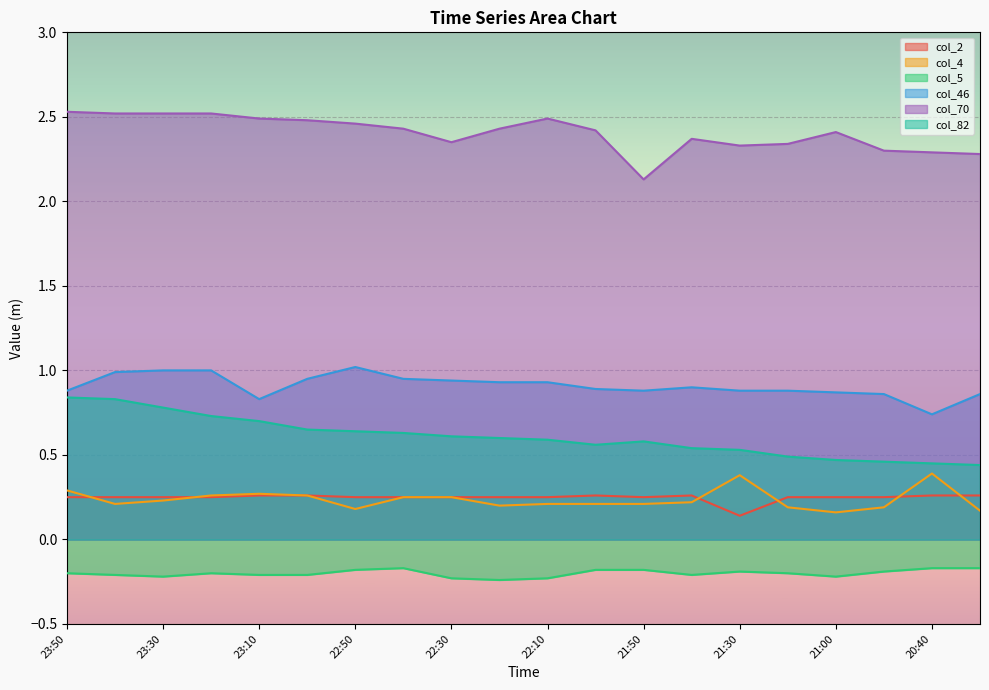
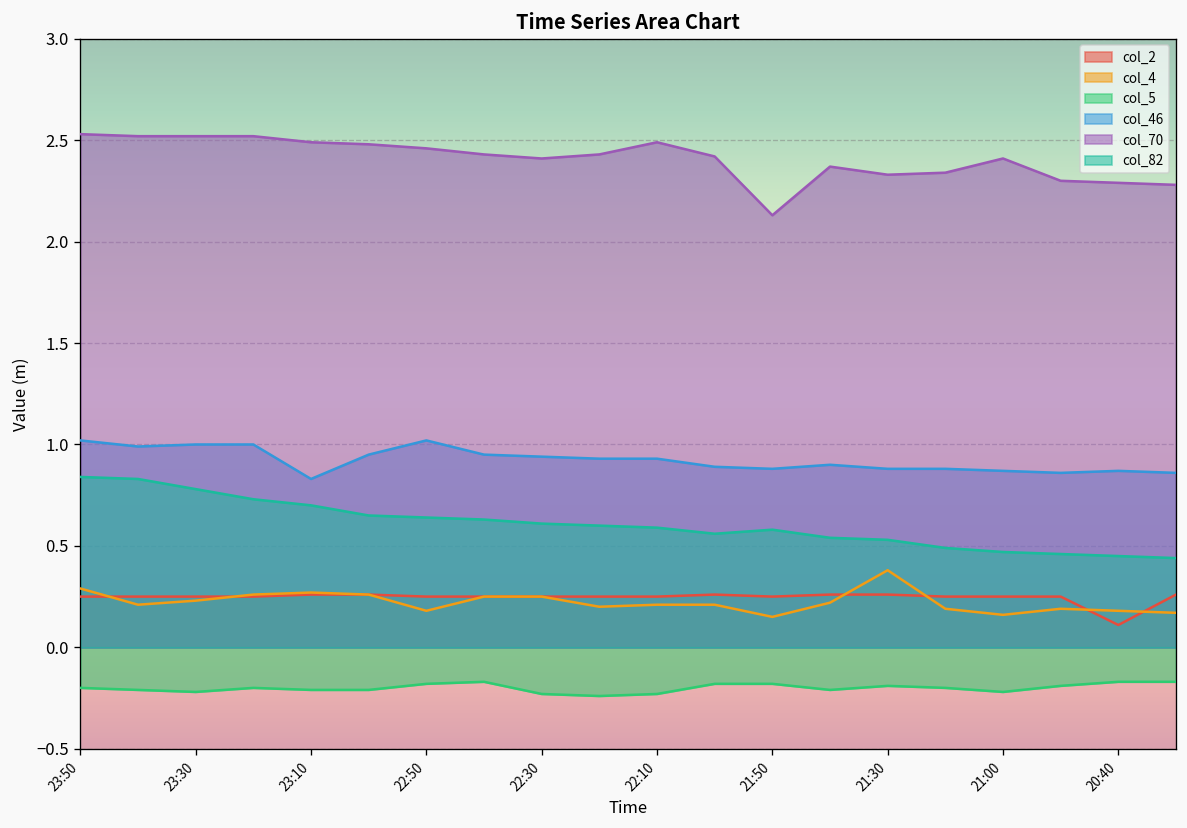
col_46, 23:50: 0.88 -> 1.02
col_70, 22:30: 2.35 -> 2.41
col_4, 21:50: 0.21 -> 0.15
col_2, 21:30: 0.14 -> 0.26
col_2, 20:40: 0.26 -> 0.11
col_4, 20:40: 0.39 -> 0.18
col_46, 20:40: 0.74 -> 0.87
